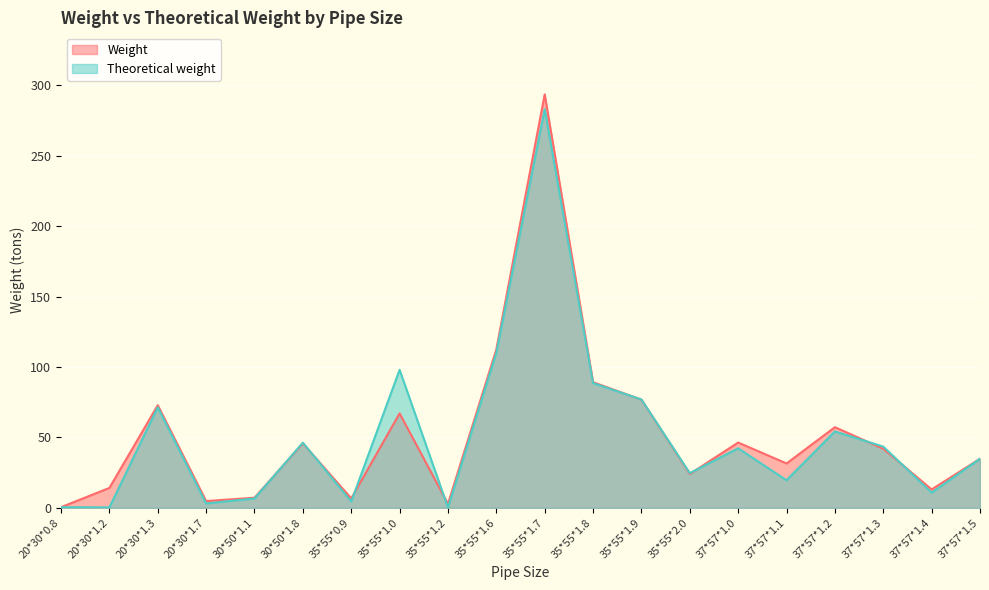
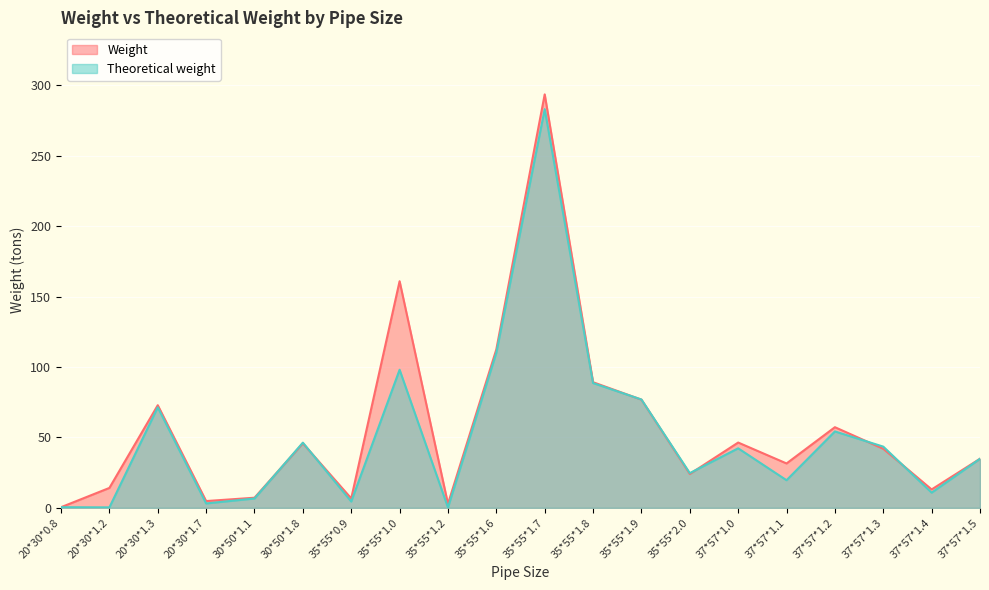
Weight, 35*55*1.0: 67 -> 161
